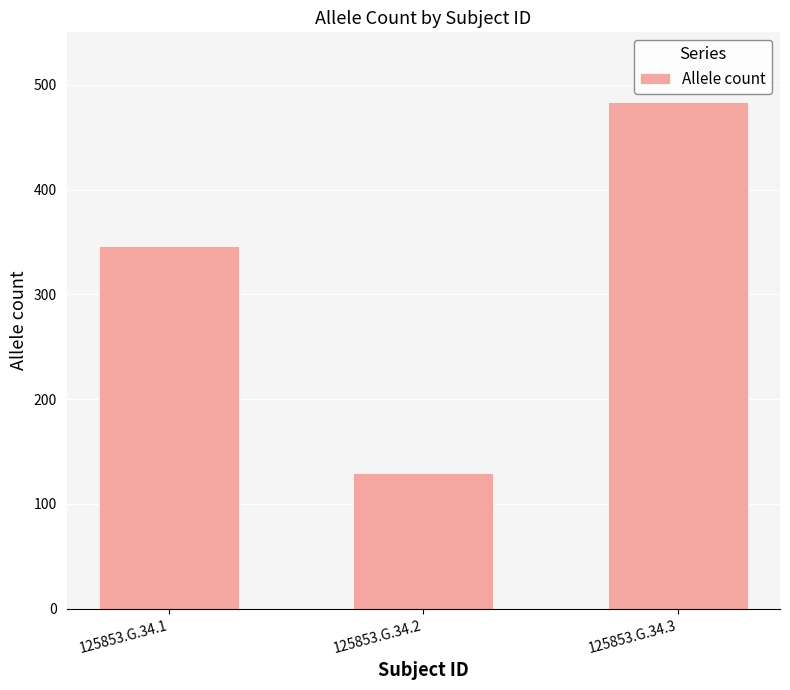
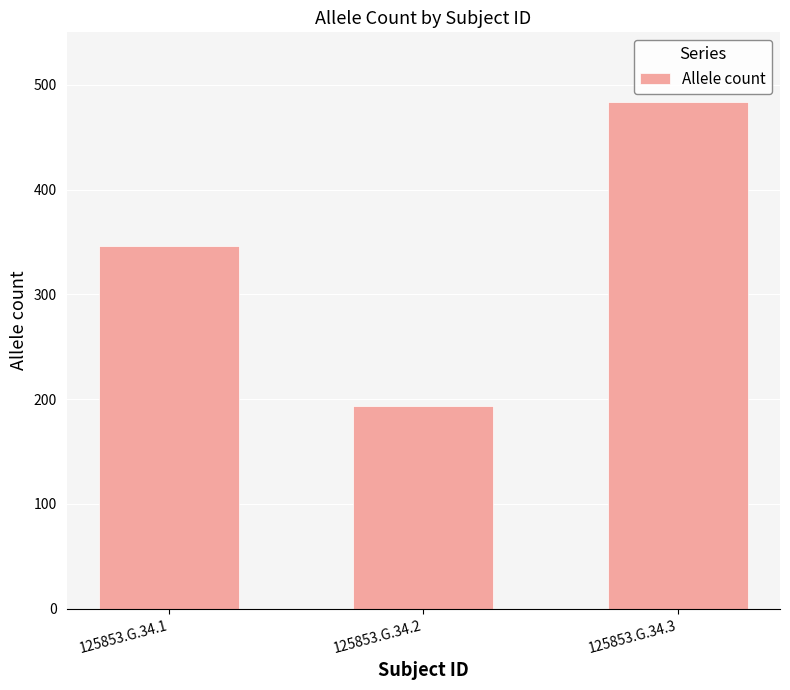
125853.G.34.2: 130 -> 193
